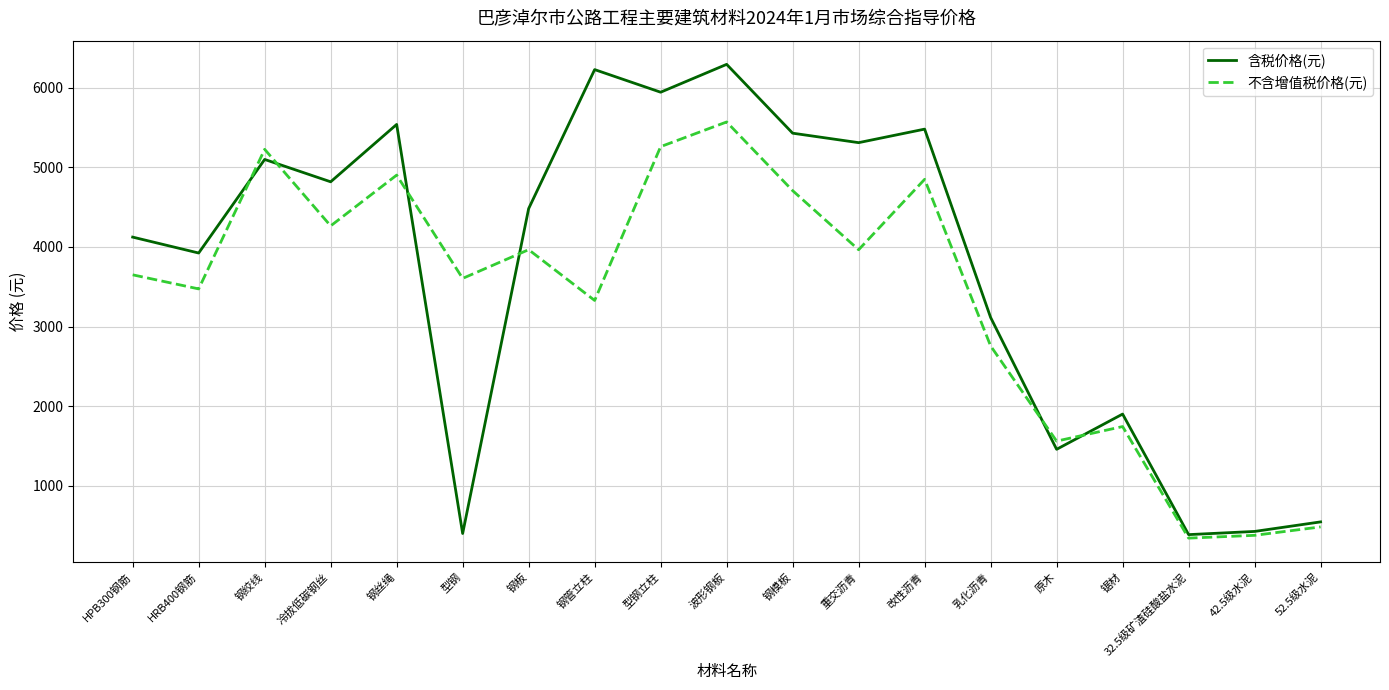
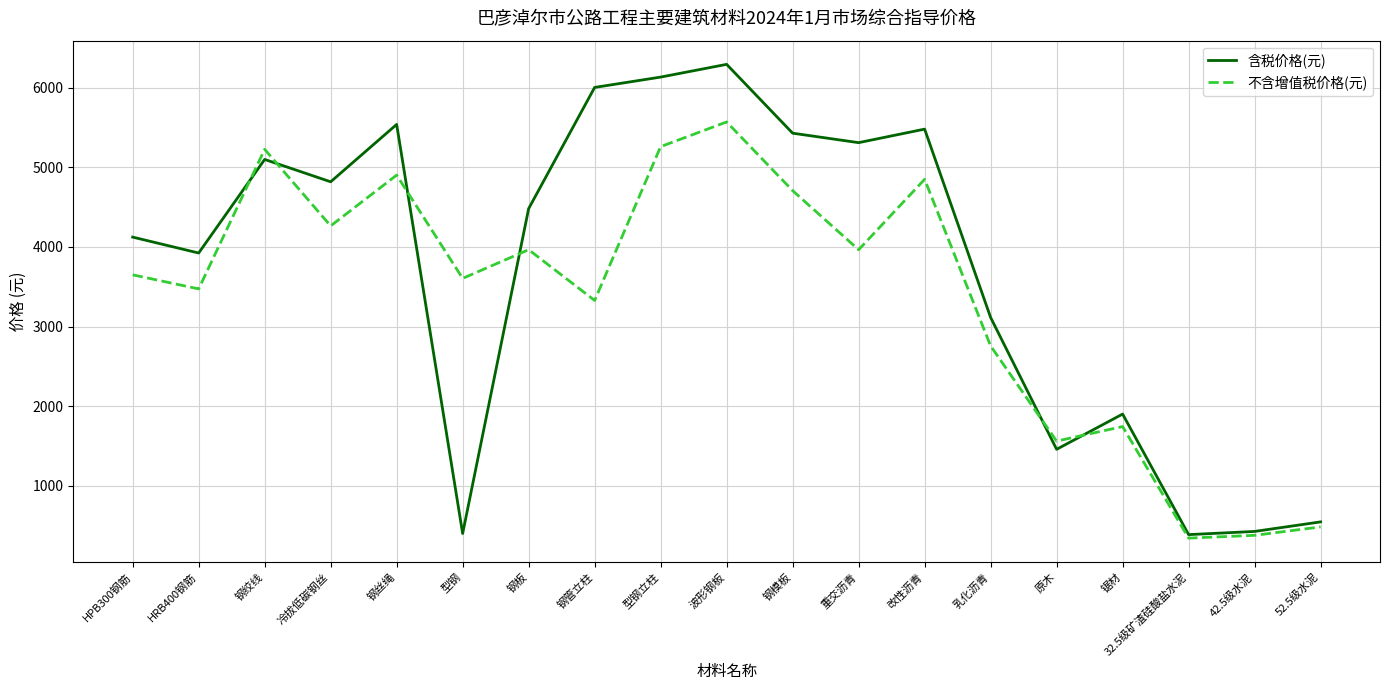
含税价格(元), 钢管立柱: 6200 -> 6000
含税价格(元), 型钢立柱: 5900 -> 6100
